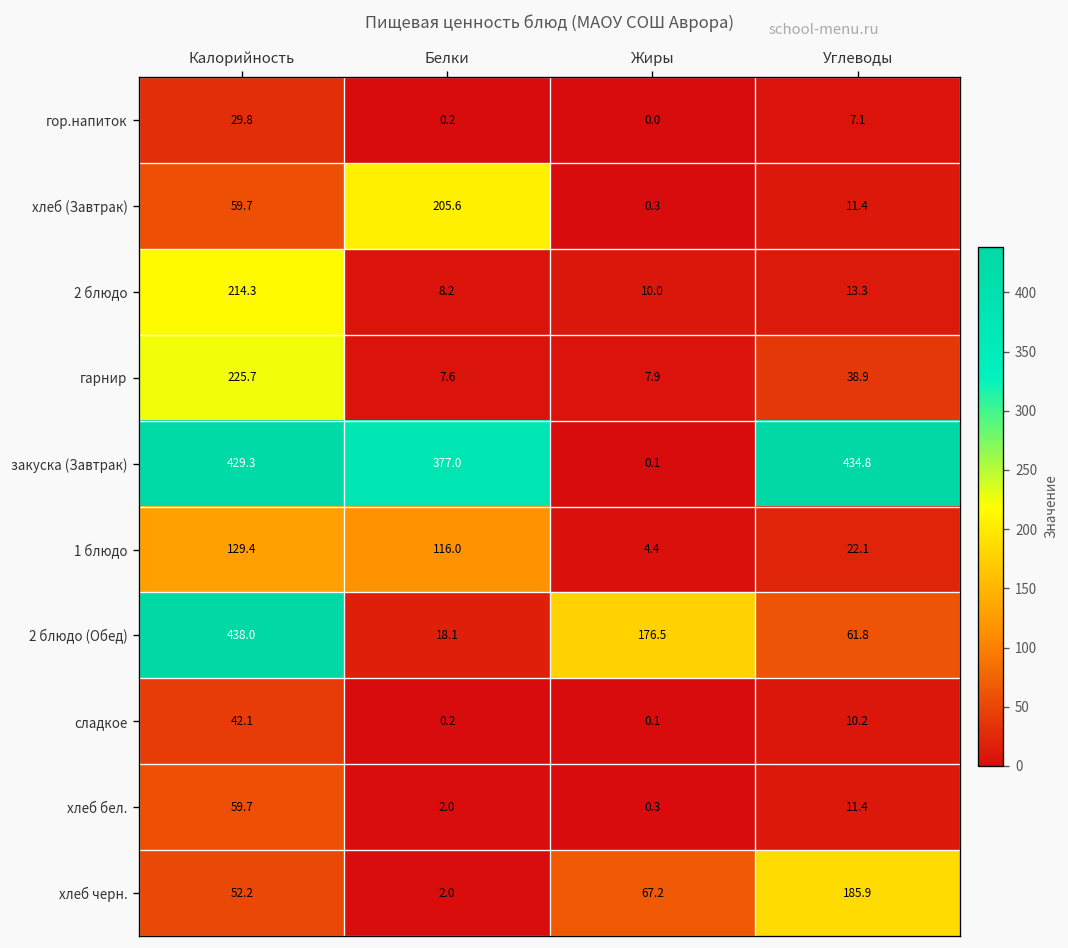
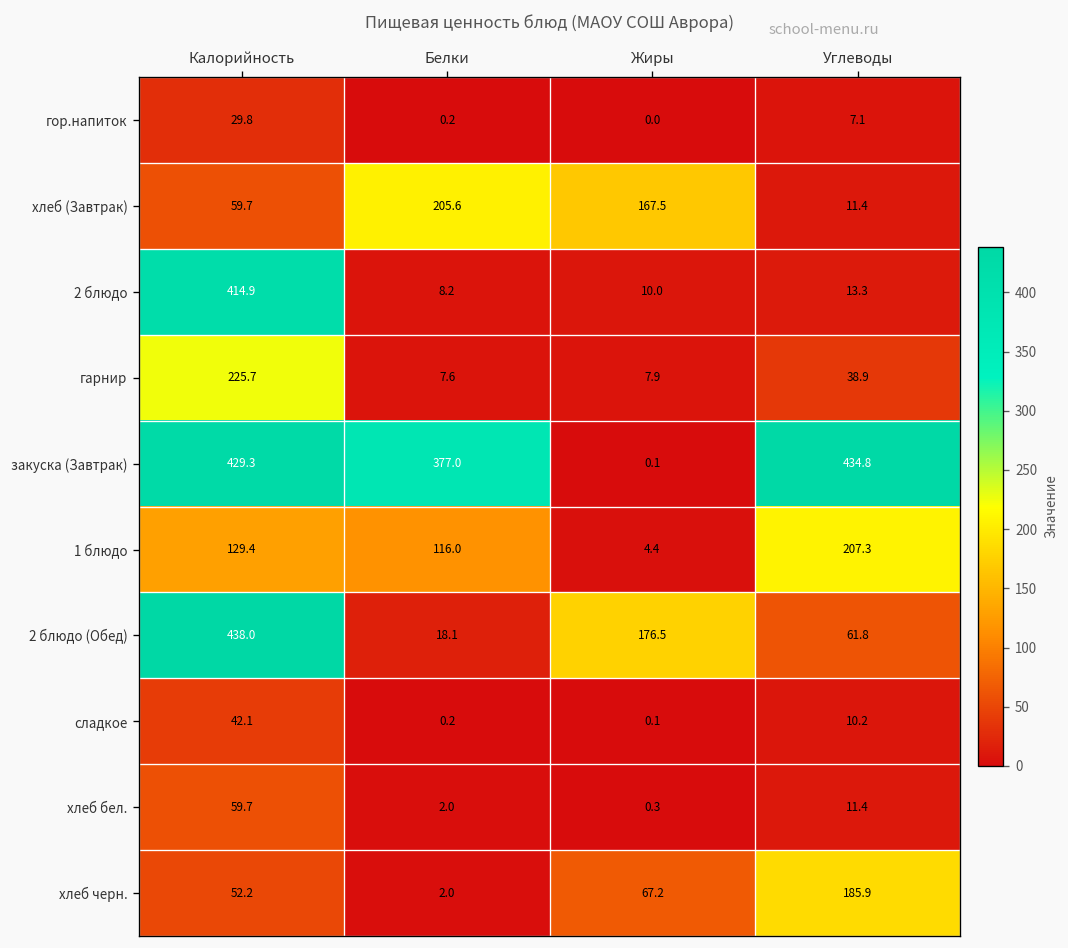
хлеб (Завтрак), Жиры: 0.3 -> 167.5
2 блюдо, Калорийность: 214.3 -> 414.9
1 блюдо, Углеводы: 22.1 -> 207.3
